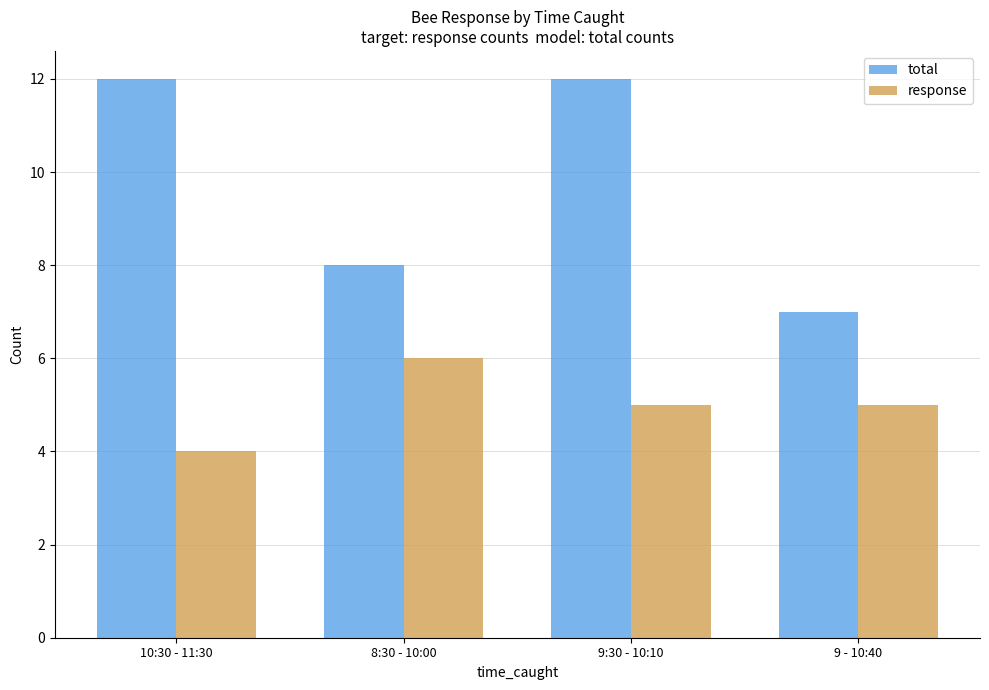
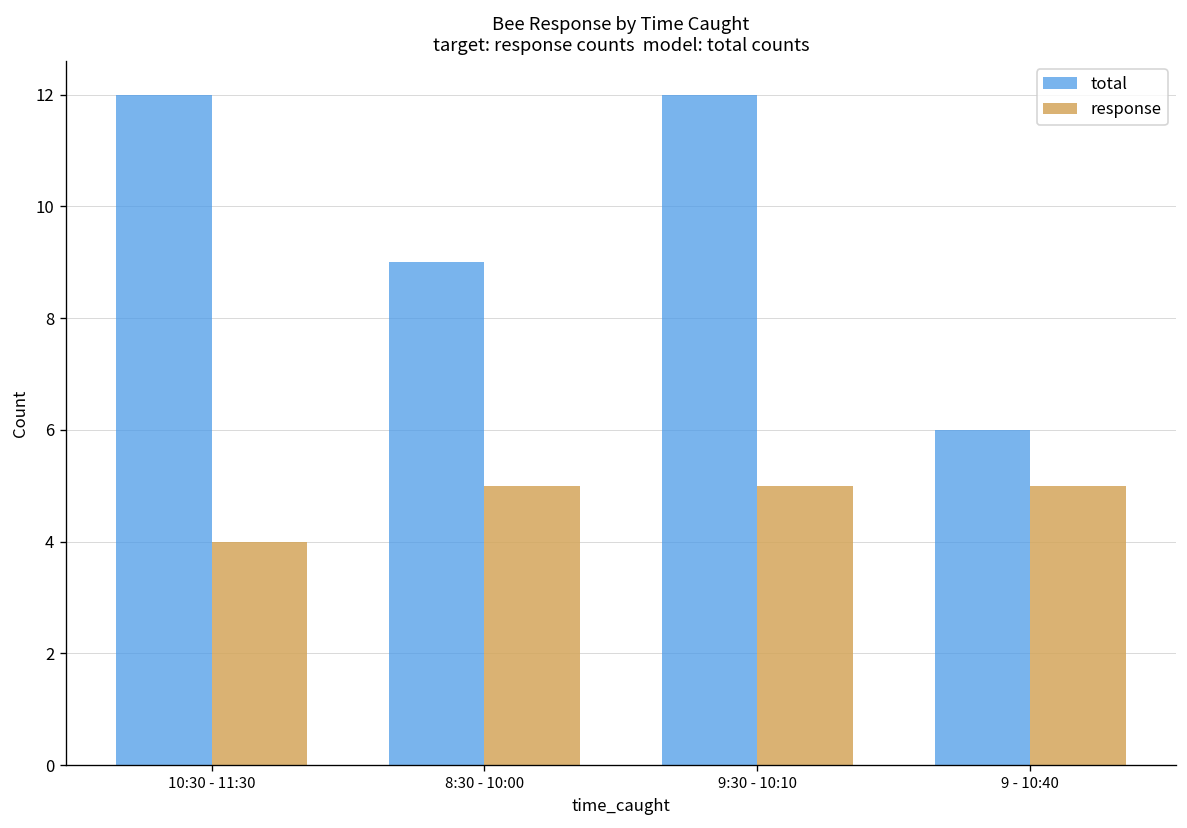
total, 8:30 - 10:00: 8 -> 9
response, 8:30 - 10:00: 6 -> 5
total, 9 - 10:40: 7 -> 6
